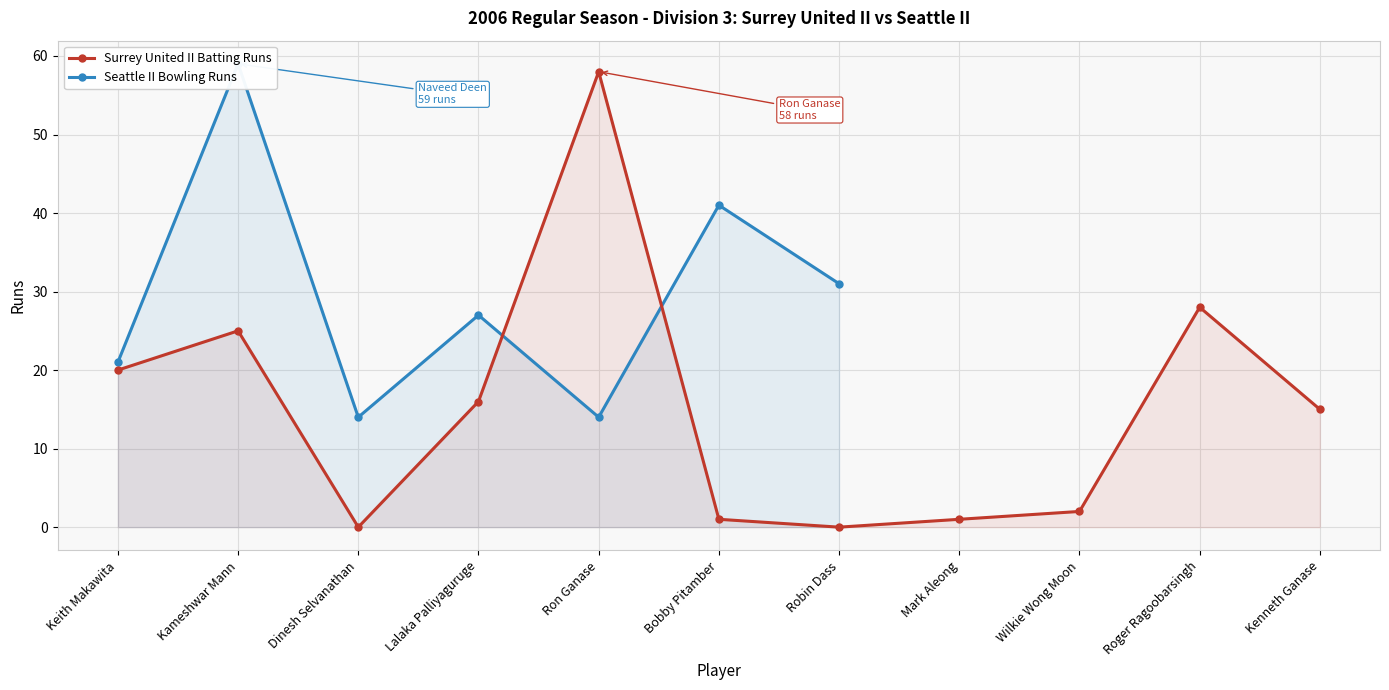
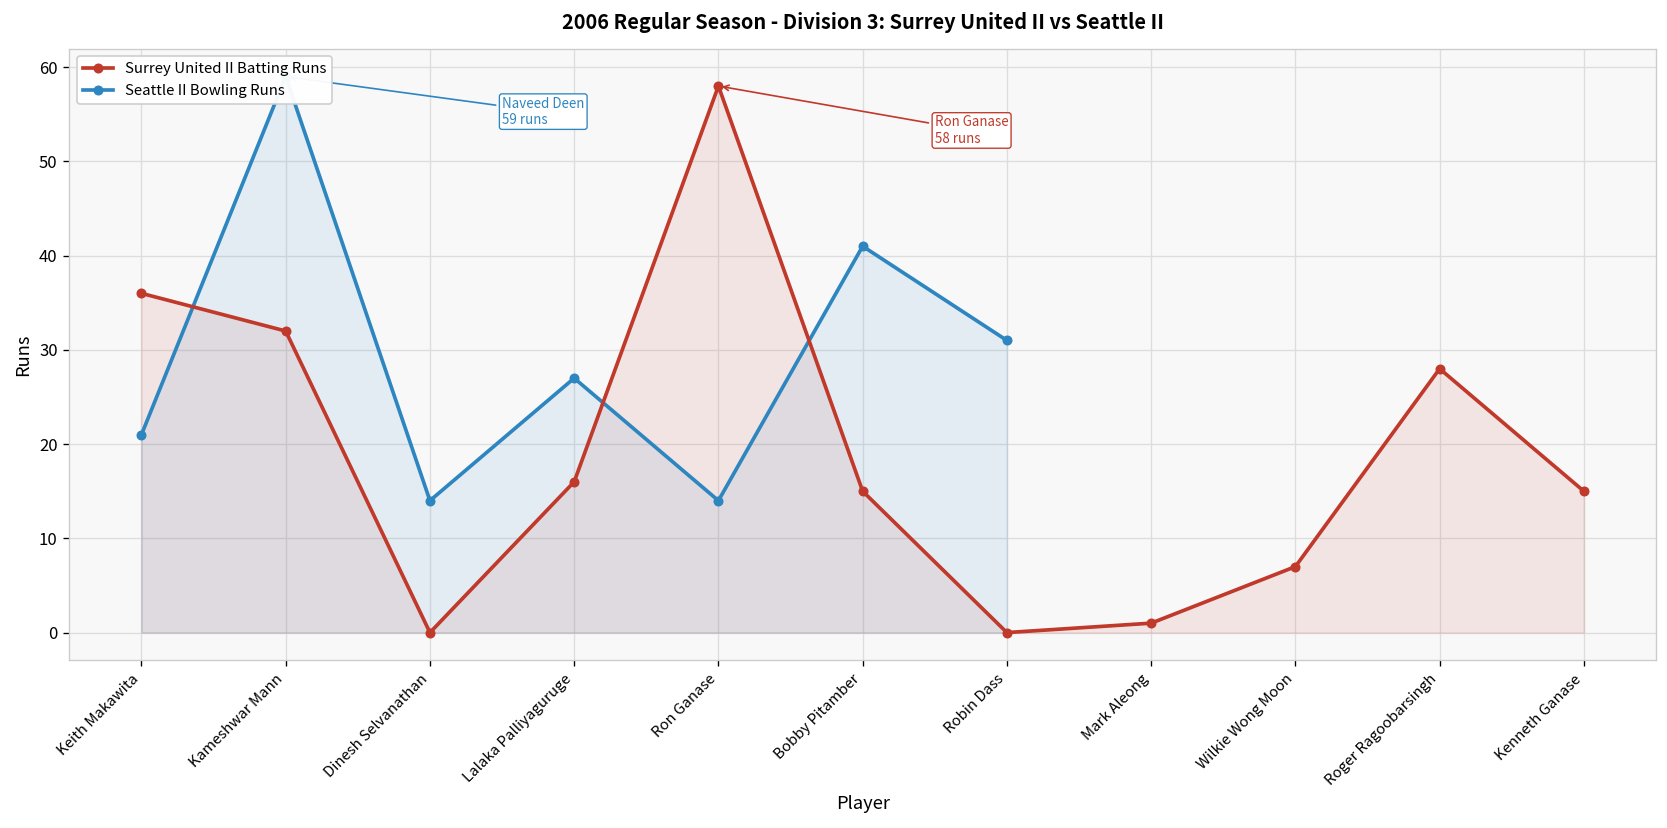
Surrey United II Batting Runs, Keith Makawita: 20 -> 36
Surrey United II Batting Runs, Kameshwar Mann: 25 -> 32
Surrey United II Batting Runs, Bobby Pitamber: 1 -> 15
Surrey United II Batting Runs, Wilkie Wong Moon: 2 -> 7
